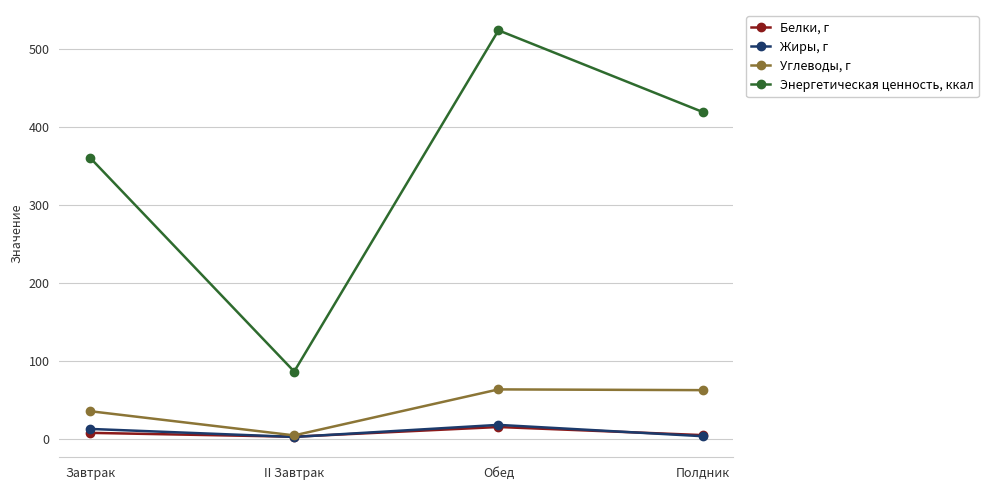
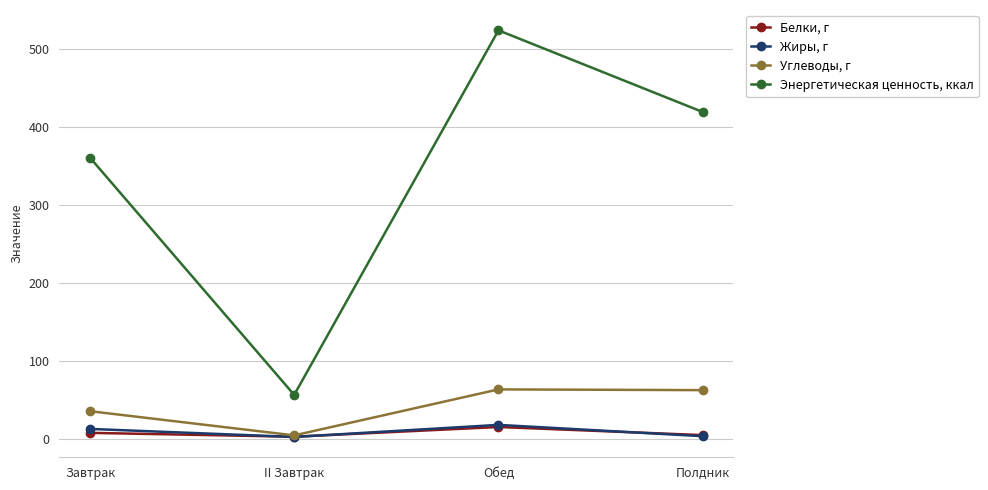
Энергетическая ценность, ккал, II Завтрак: 90 -> 60
